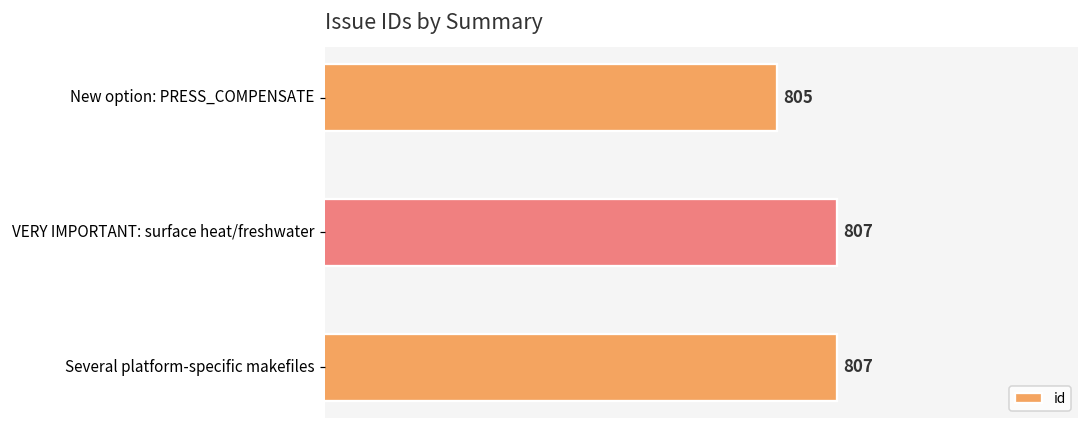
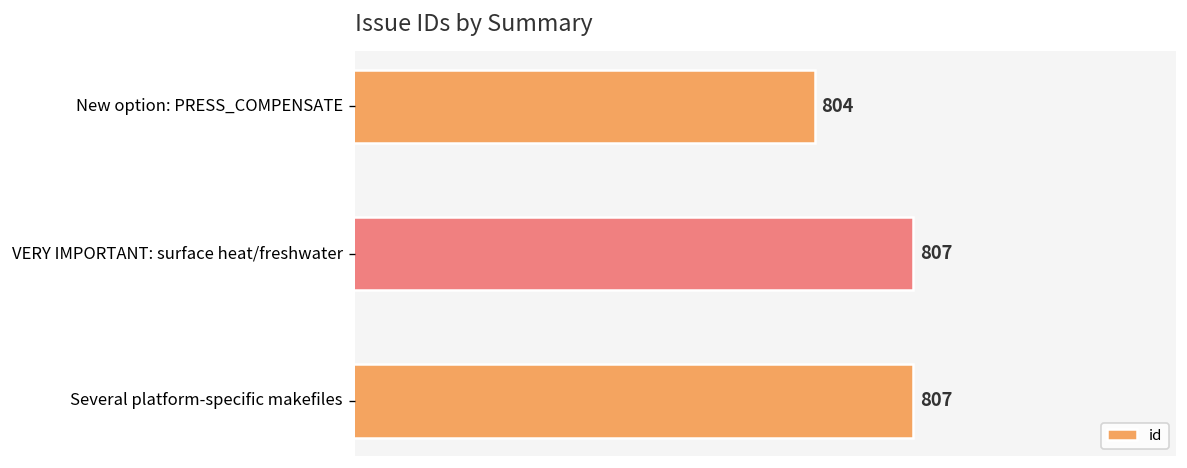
New option: PRESS_COMPENSATE: 805 -> 804
